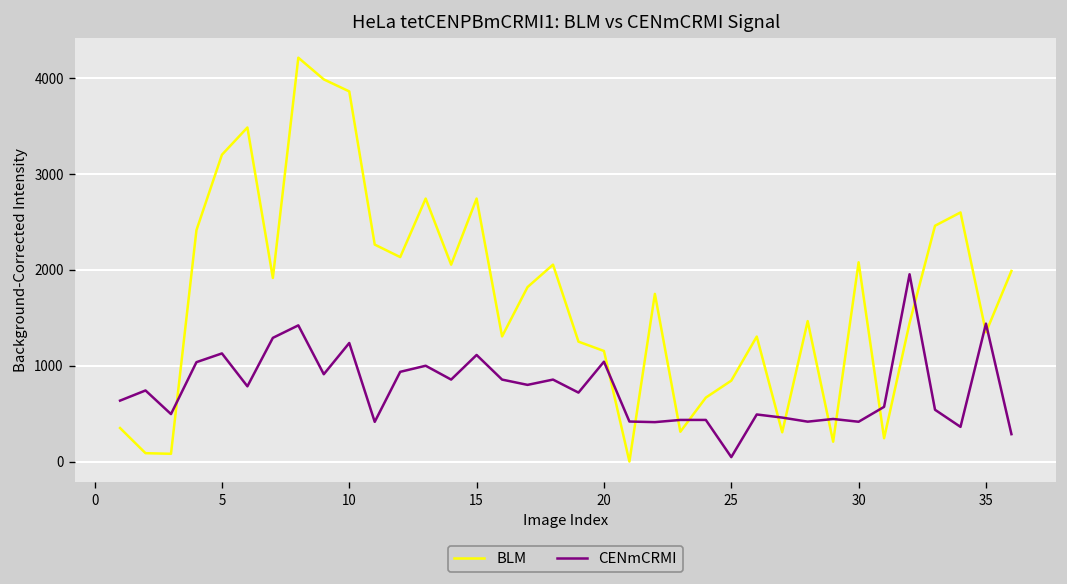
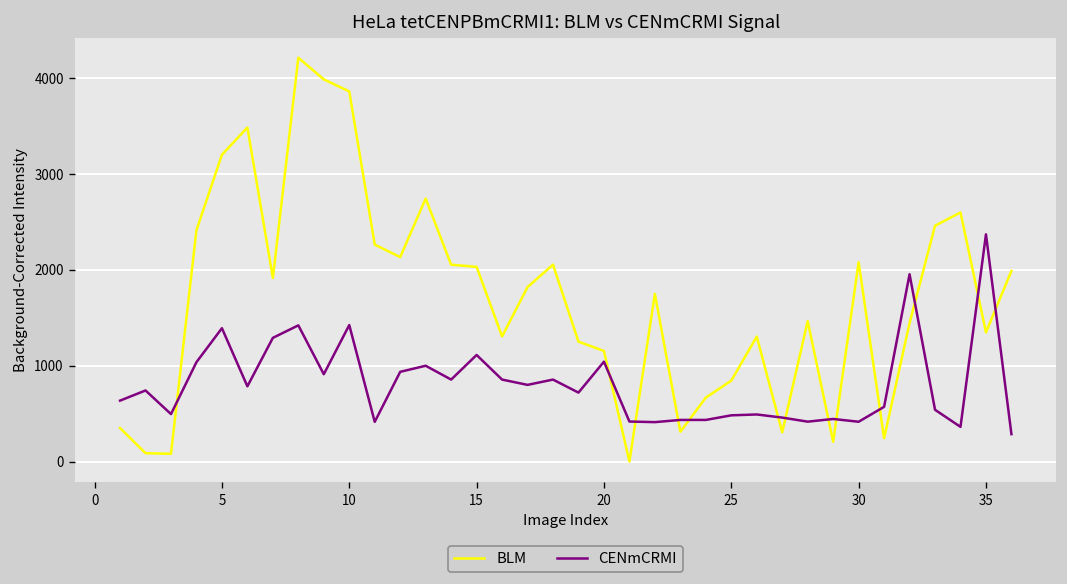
CENmCRMI, 5: 1100 -> 1400
CENmCRMI, 10: 1200 -> 1400
BLM, 15: 2700 -> 2000
CENmCRMI, 25: 0 -> 500
CENmCRMI, 35: 1400 -> 2400
